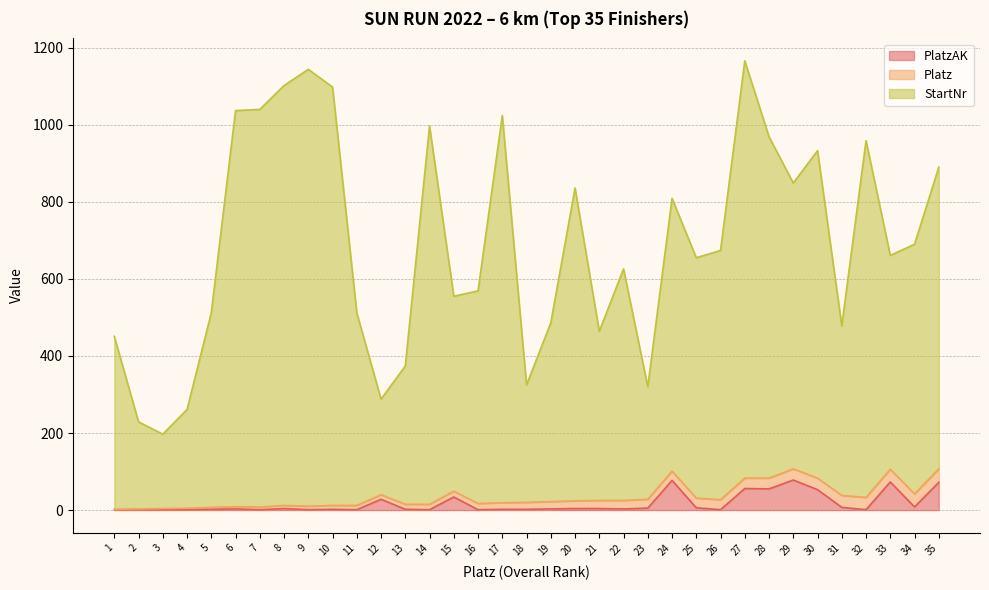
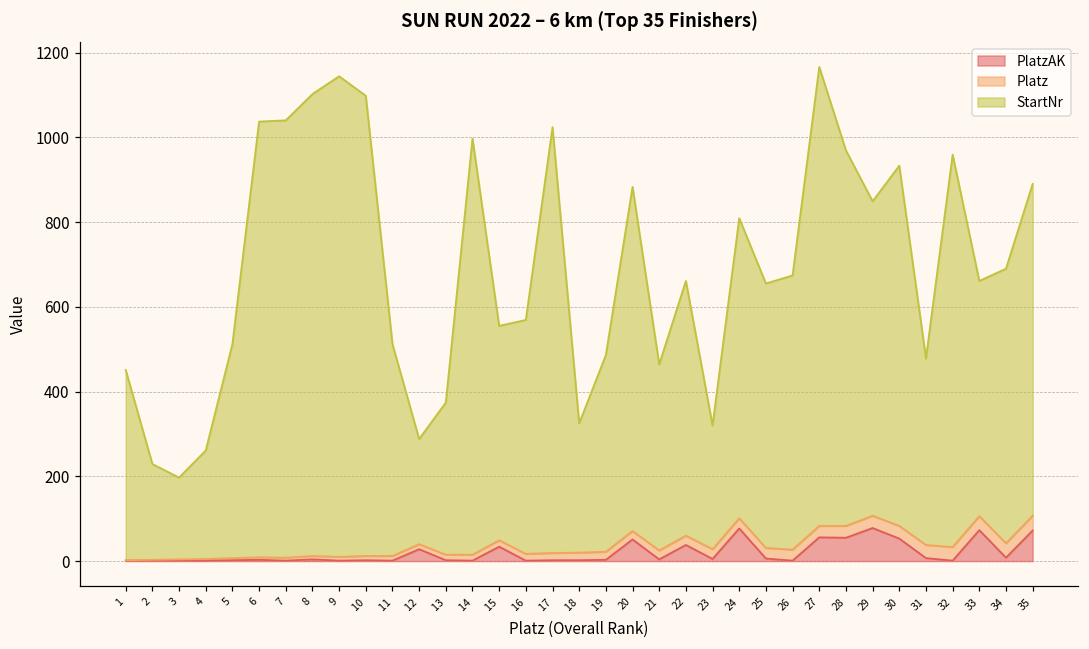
PlatzAK, 20: 0 -> 50
PlatzAK, 22: 0 -> 40
